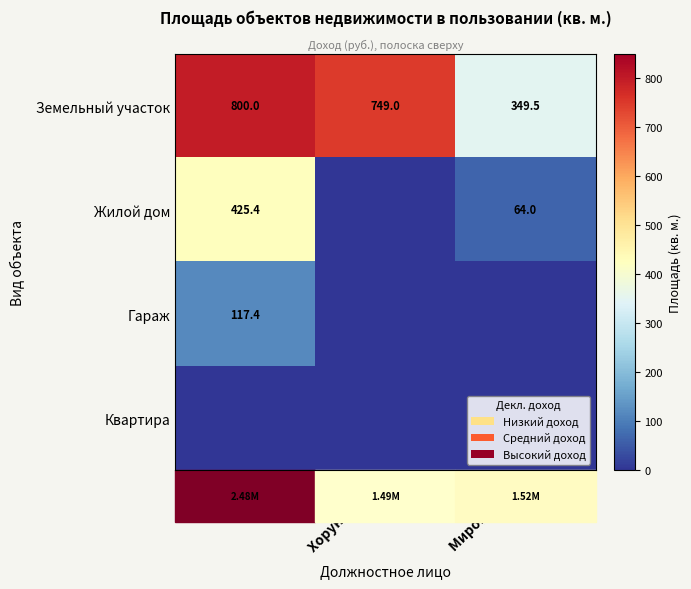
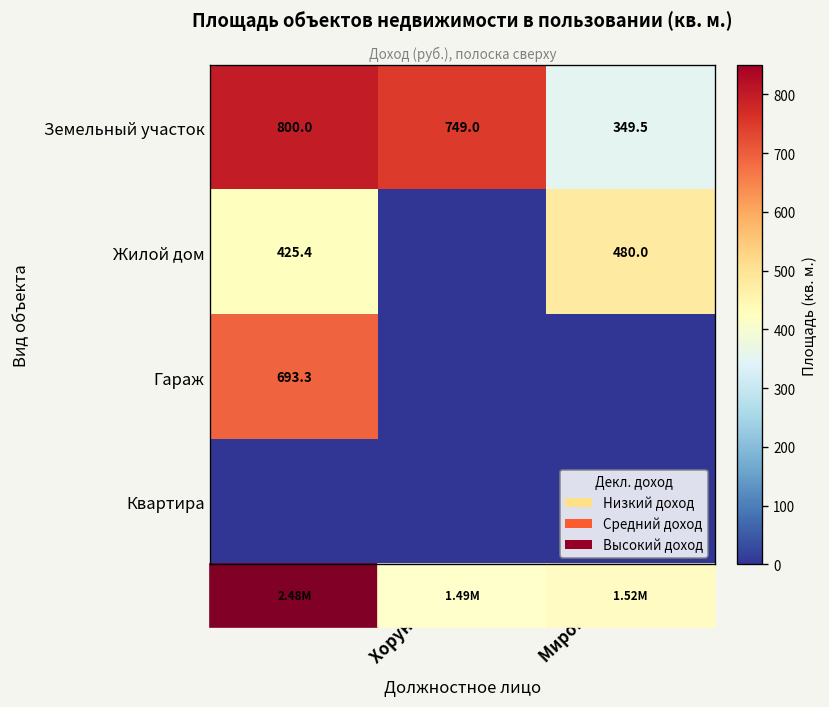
Жилой дом, Миронов Д.В.: 64.0 -> 480.0
Гараж, Чоп В.И.: 117.4 -> 693.3
